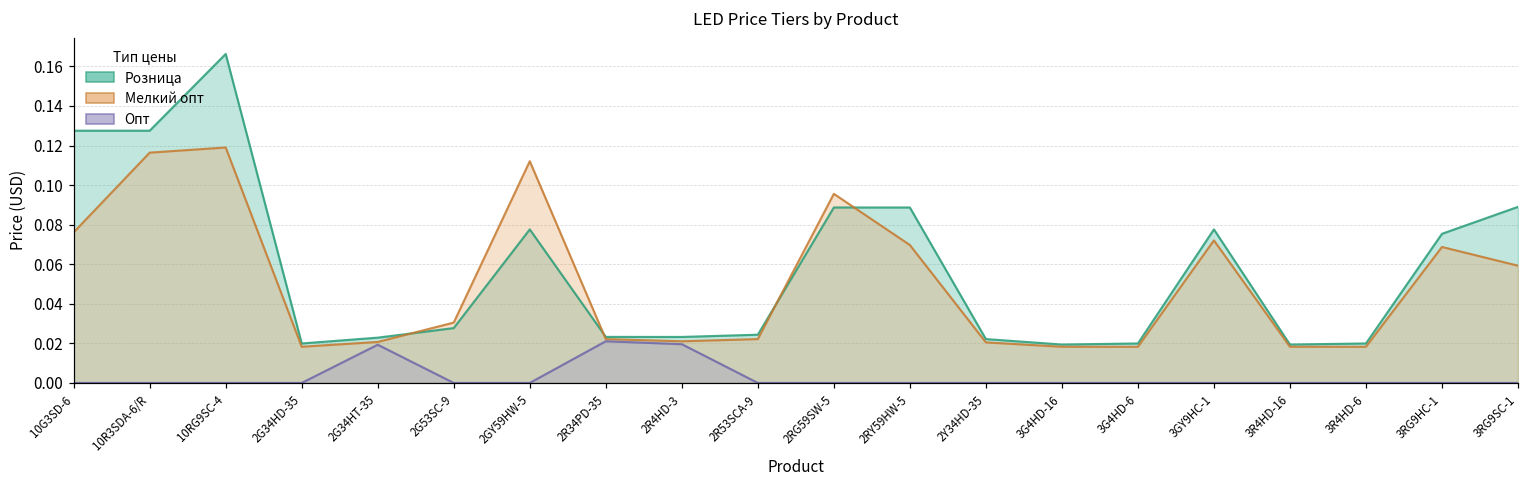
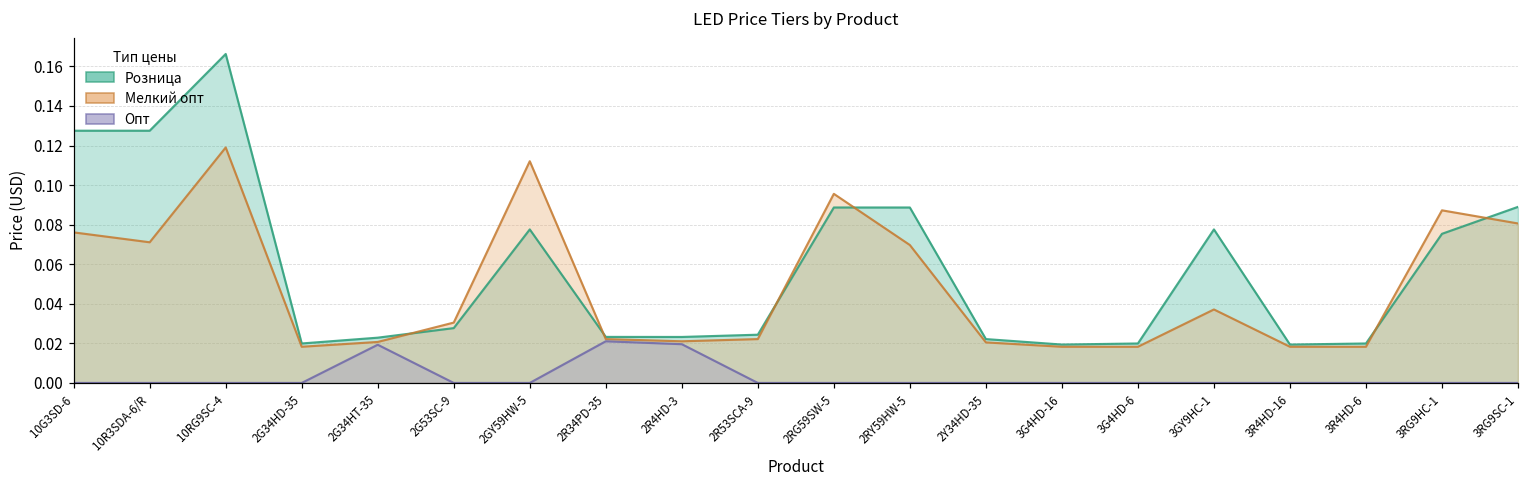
Мелкий опт, 10R3SDA-6/R: 0.116 -> 0.071
Мелкий опт, 3GY9HC-1: 0.072 -> 0.037
Мелкий опт, 3RG9HC-1: 0.069 -> 0.087
Мелкий опт, 3RG9SC-1: 0.059 -> 0.081
